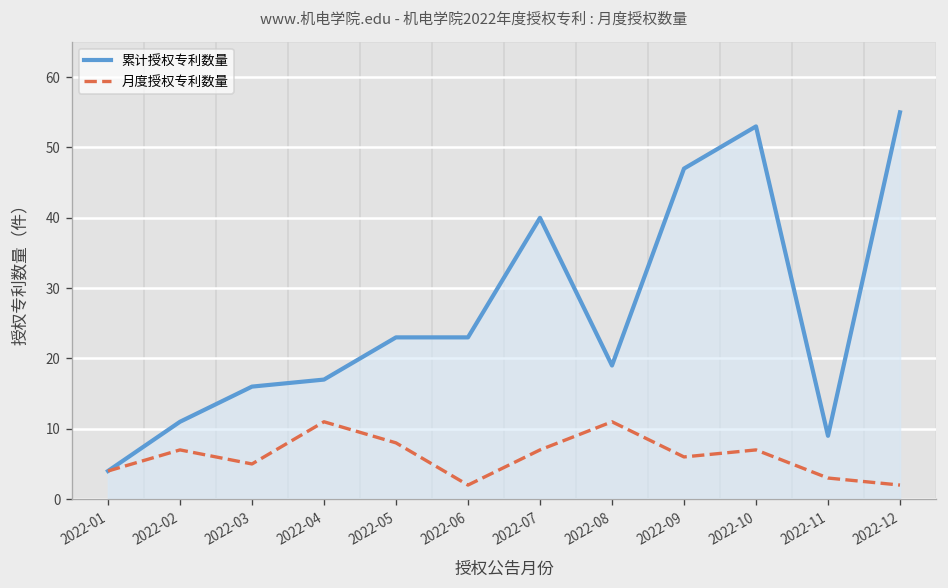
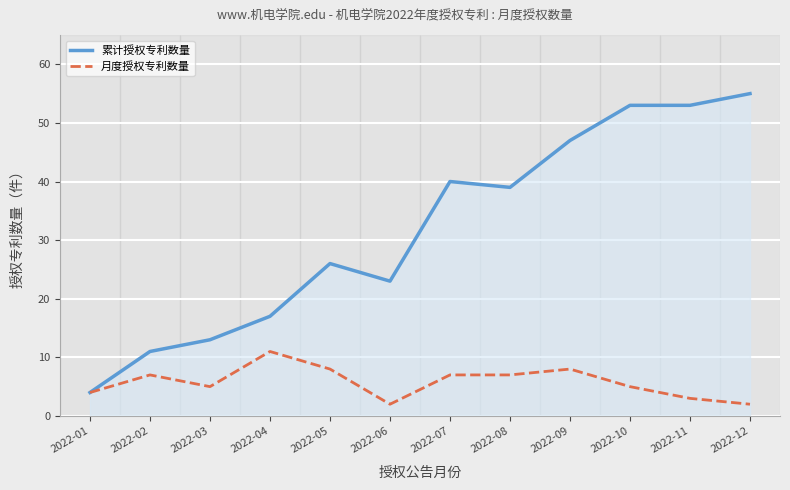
累计授权专利数量, 2022-03: 16 -> 13
累计授权专利数量, 2022-05: 23 -> 26
累计授权专利数量, 2022-08: 19 -> 39
月度授权专利数量, 2022-08: 11 -> 7
月度授权专利数量, 2022-09: 6 -> 8
月度授权专利数量, 2022-10: 7 -> 5
累计授权专利数量, 2022-11: 9 -> 53
